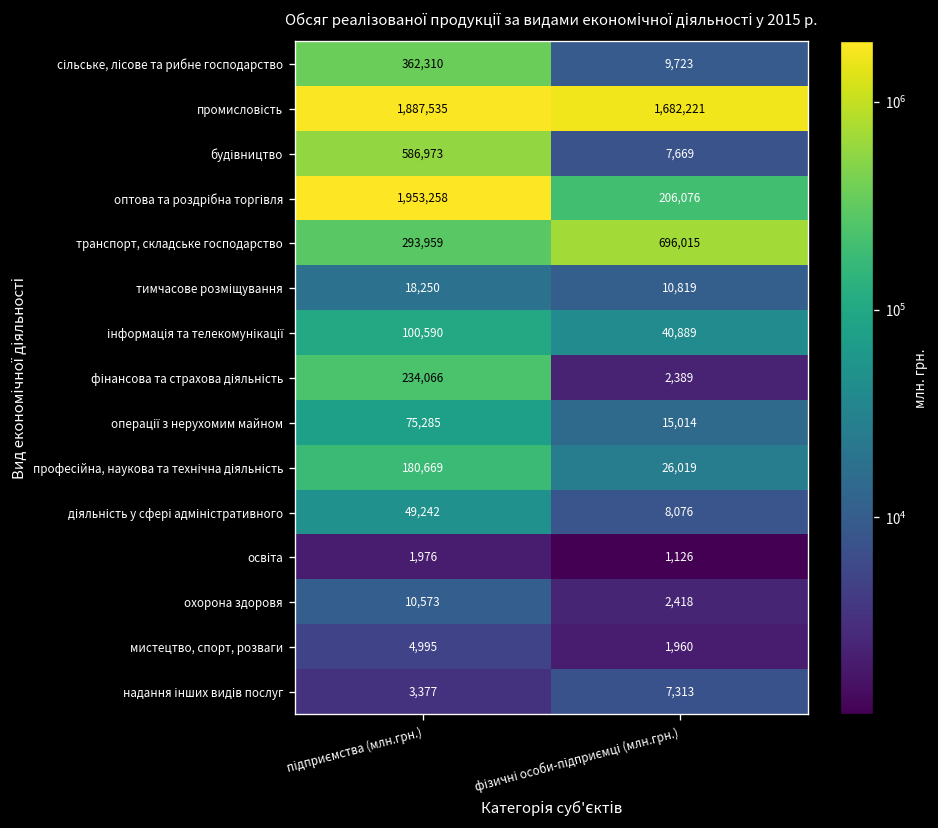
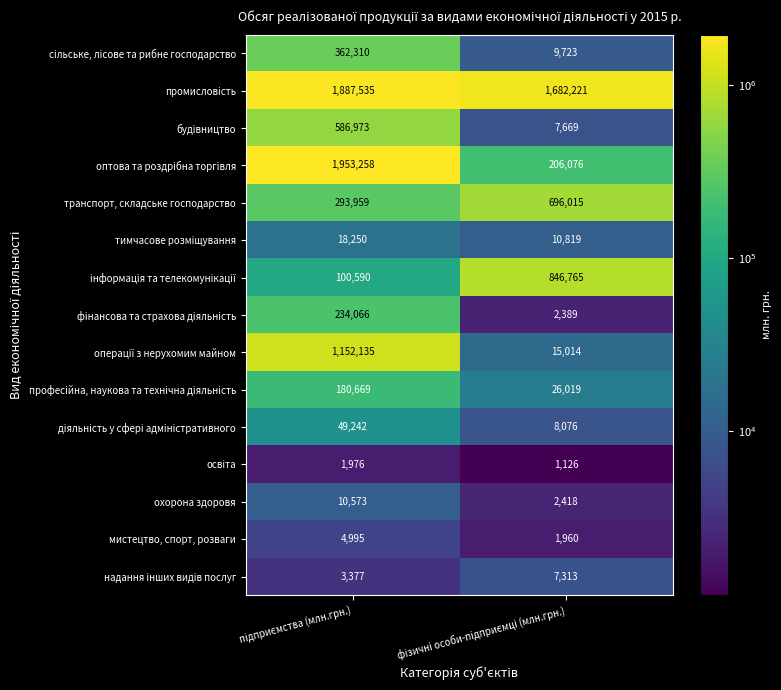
інформація та телекомунікації, фізичні особи-підприємці (млн.грн.): 40,889 -> 846,765
операції з нерухомим майном, підприємства (млн.грн.): 75,285 -> 1,152,135
